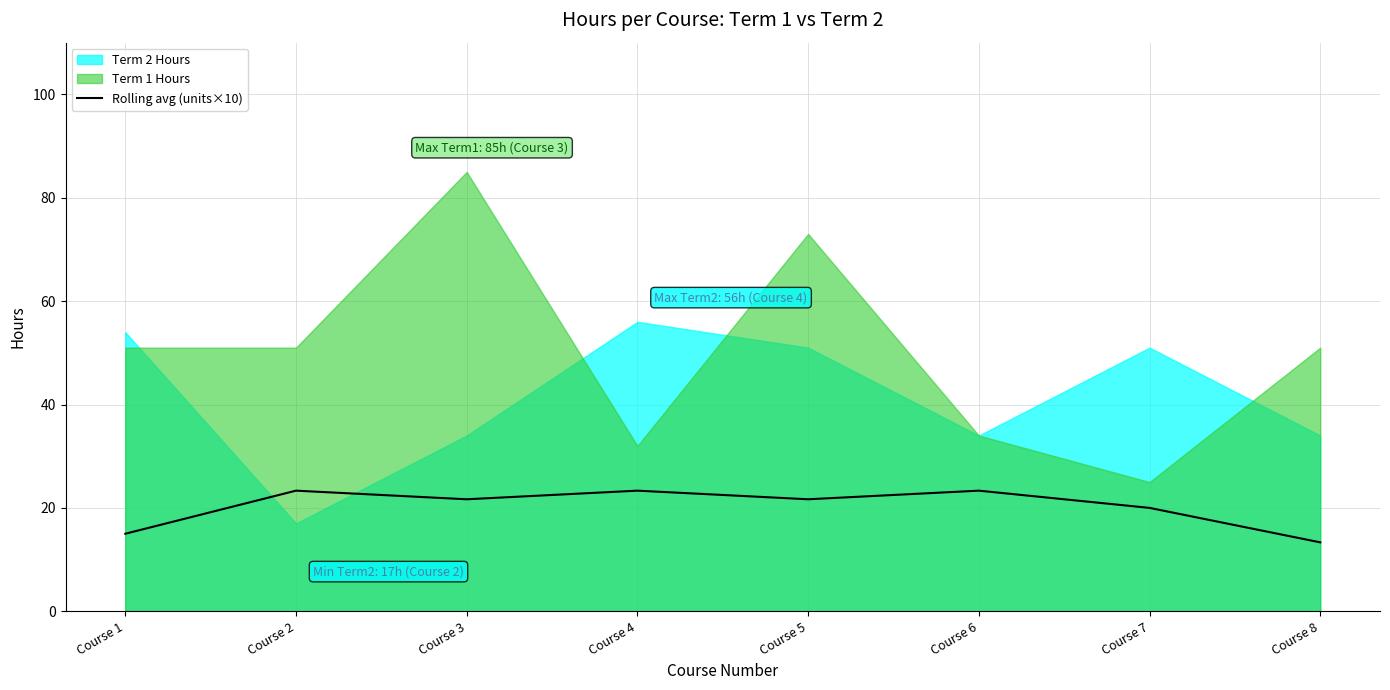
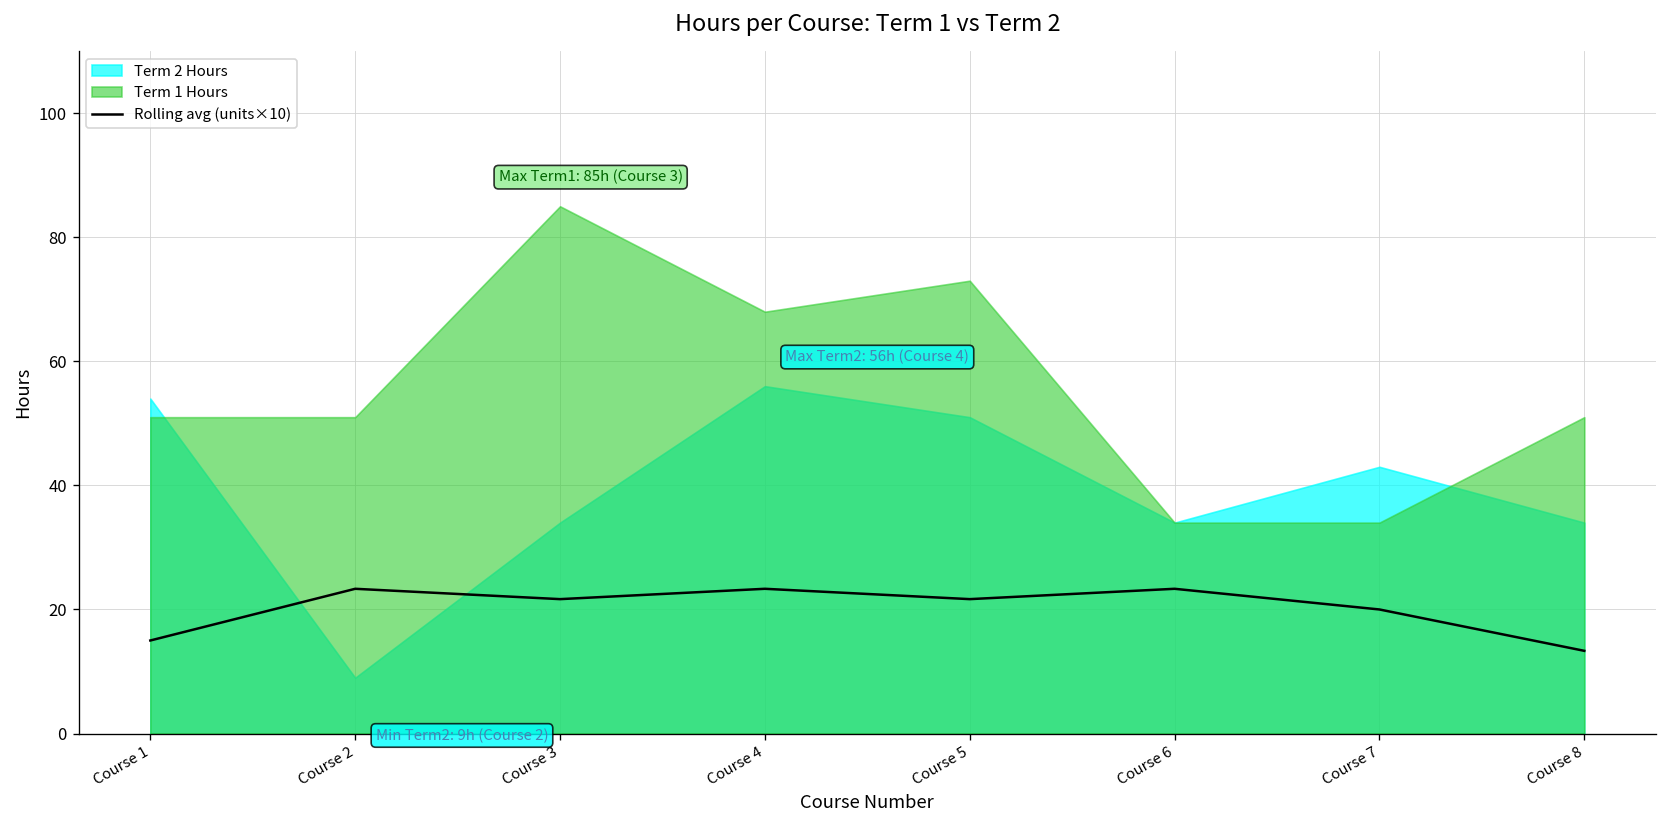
Term 2 Hours, Course 2: 17h -> 9h
Term 1 Hours, Course 4: 32 -> 68
Term 2 Hours, Course 7: 51 -> 43
Term 1 Hours, Course 7: 25 -> 34
